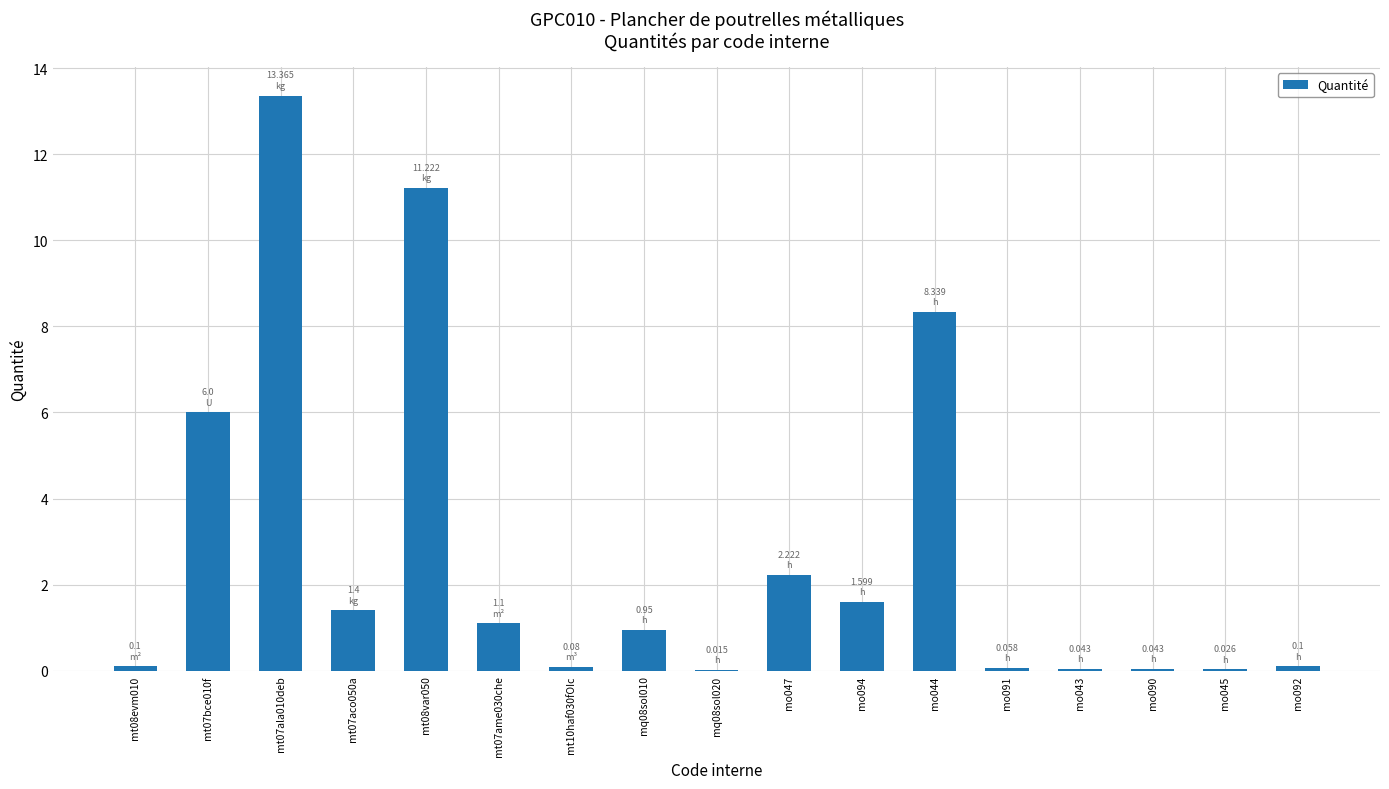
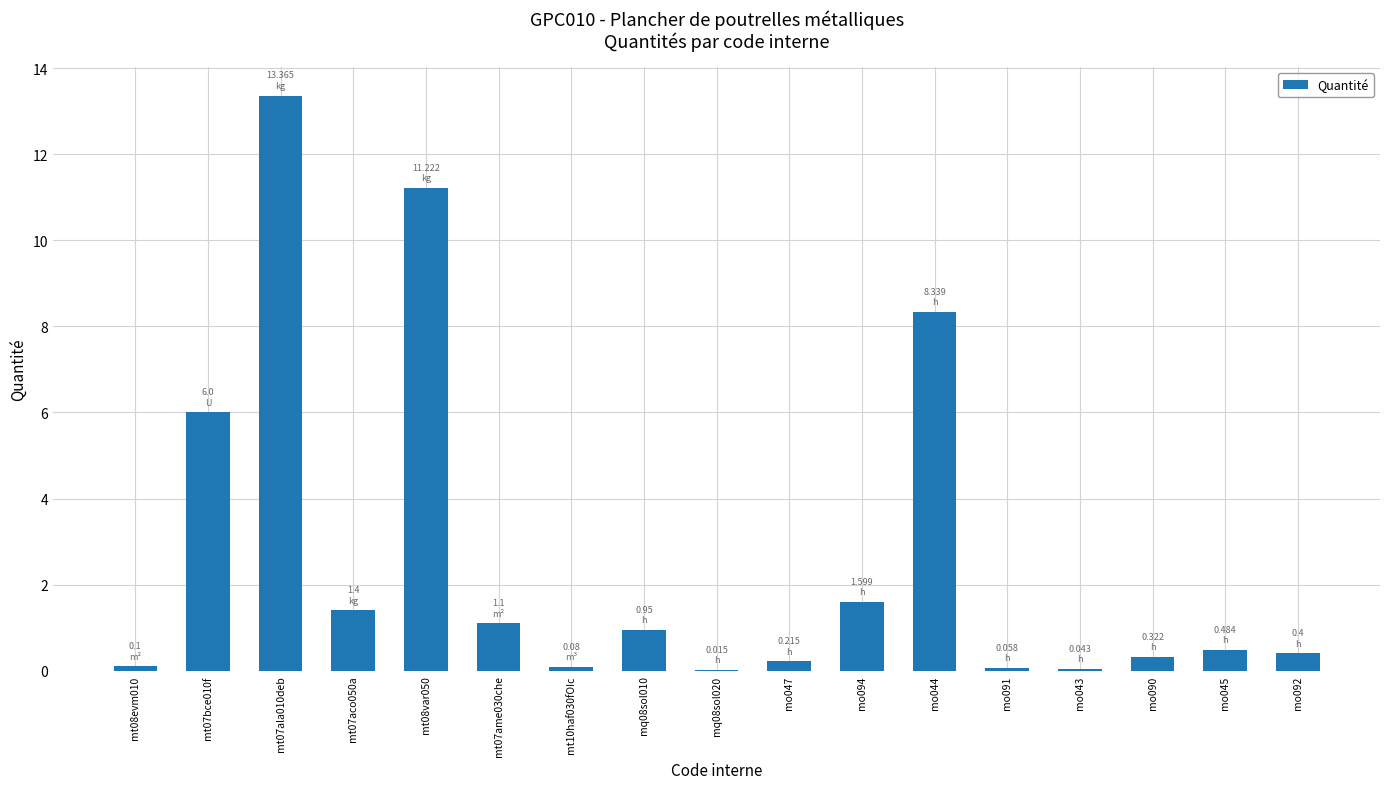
mo047: 2.222 -> 0.215
mo090: 0.043 -> 0.322
mo045: 0.026 -> 0.484
mo092: 0.1 -> 0.4
